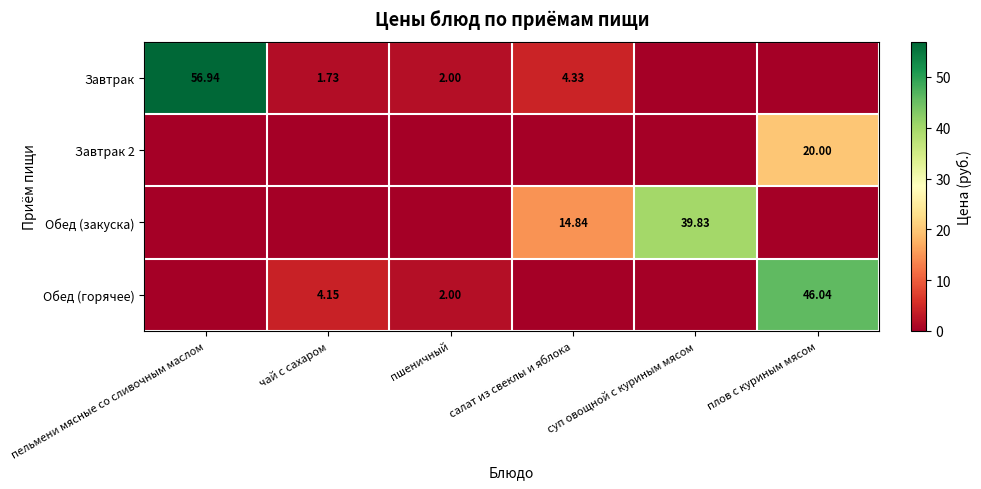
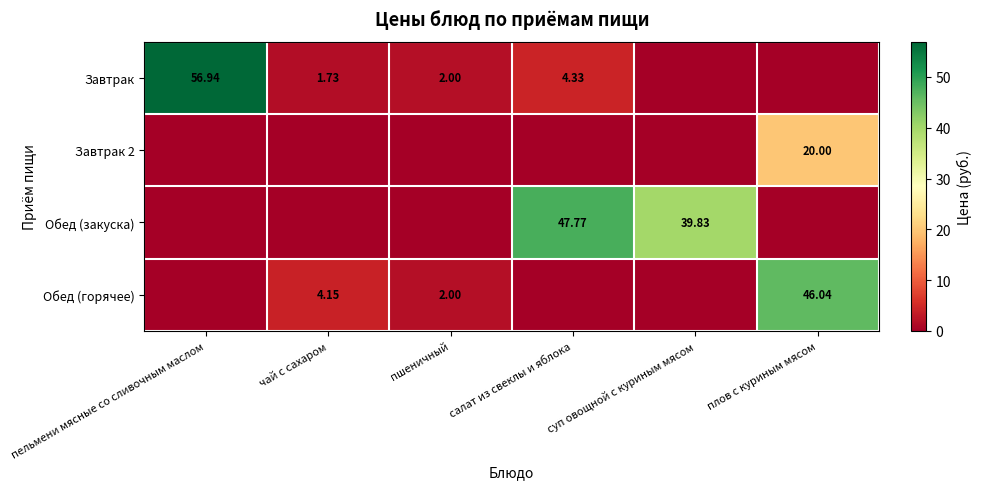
Обед (закуска), салат из свеклы и яблока: 14.84 -> 47.77
